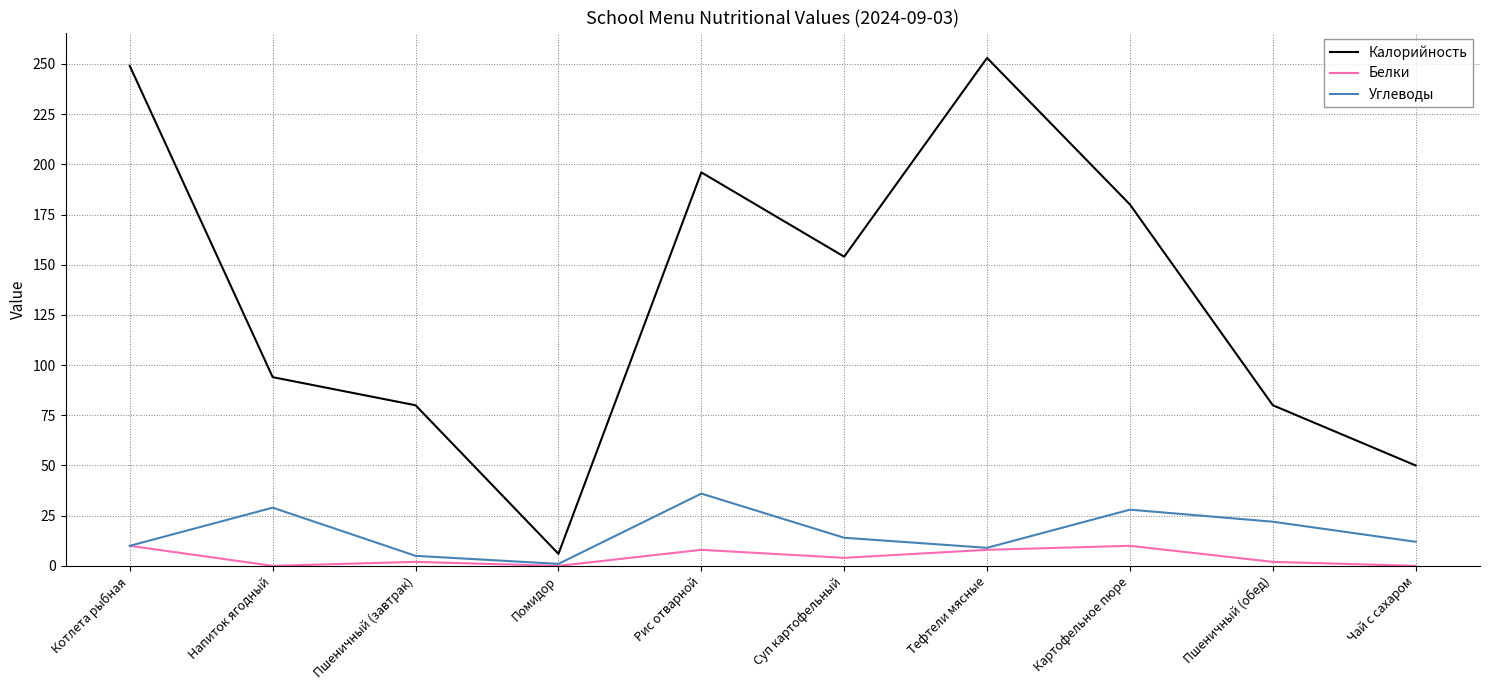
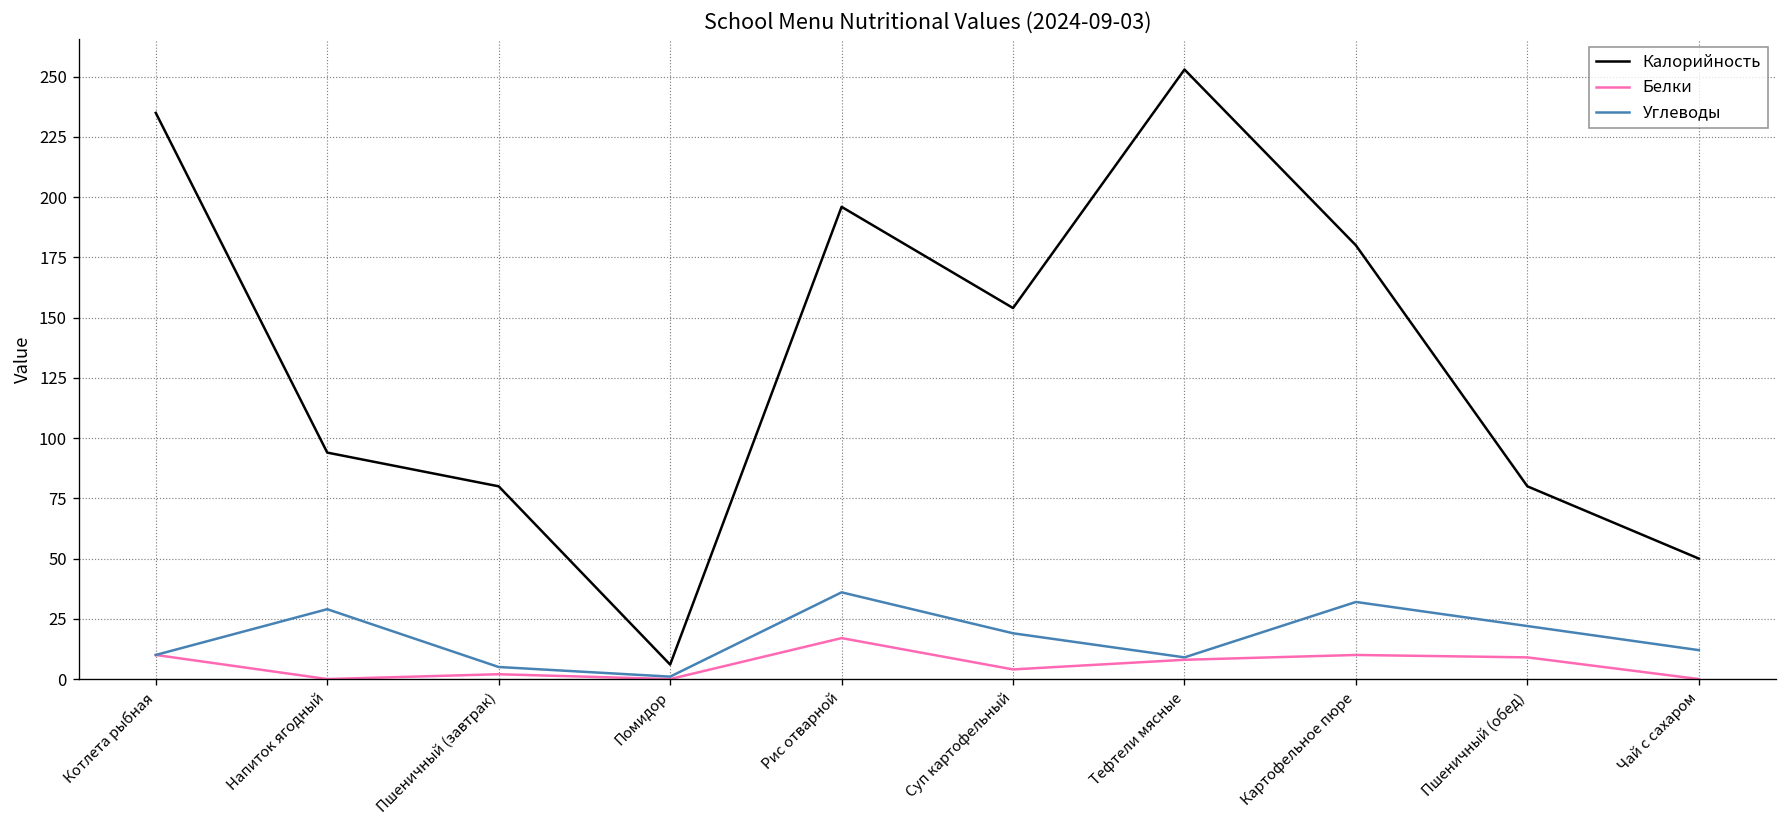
Калорийность, Котлета рыбная: 249 -> 235
Белки, Рис отварной: 8 -> 17
Углеводы, Суп картофельный: 14 -> 19
Углеводы, Картофельное пюре: 28 -> 32
Белки, Пшеничный (обед): 2 -> 9
